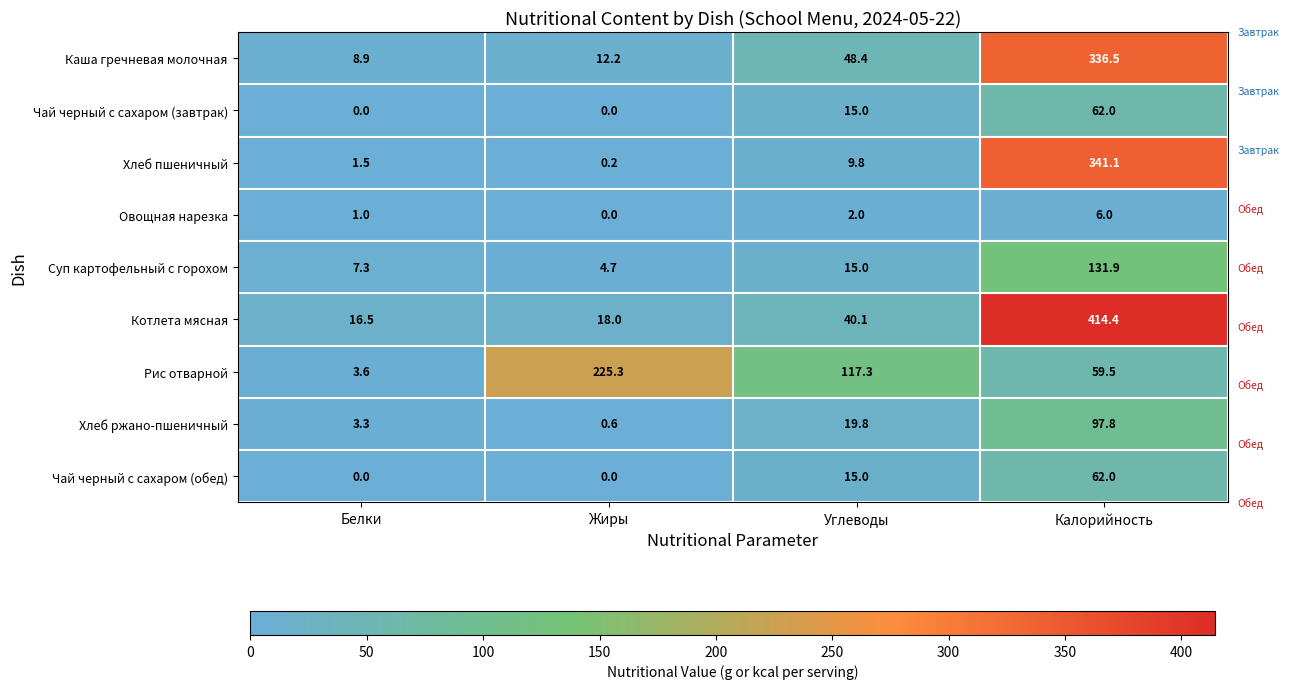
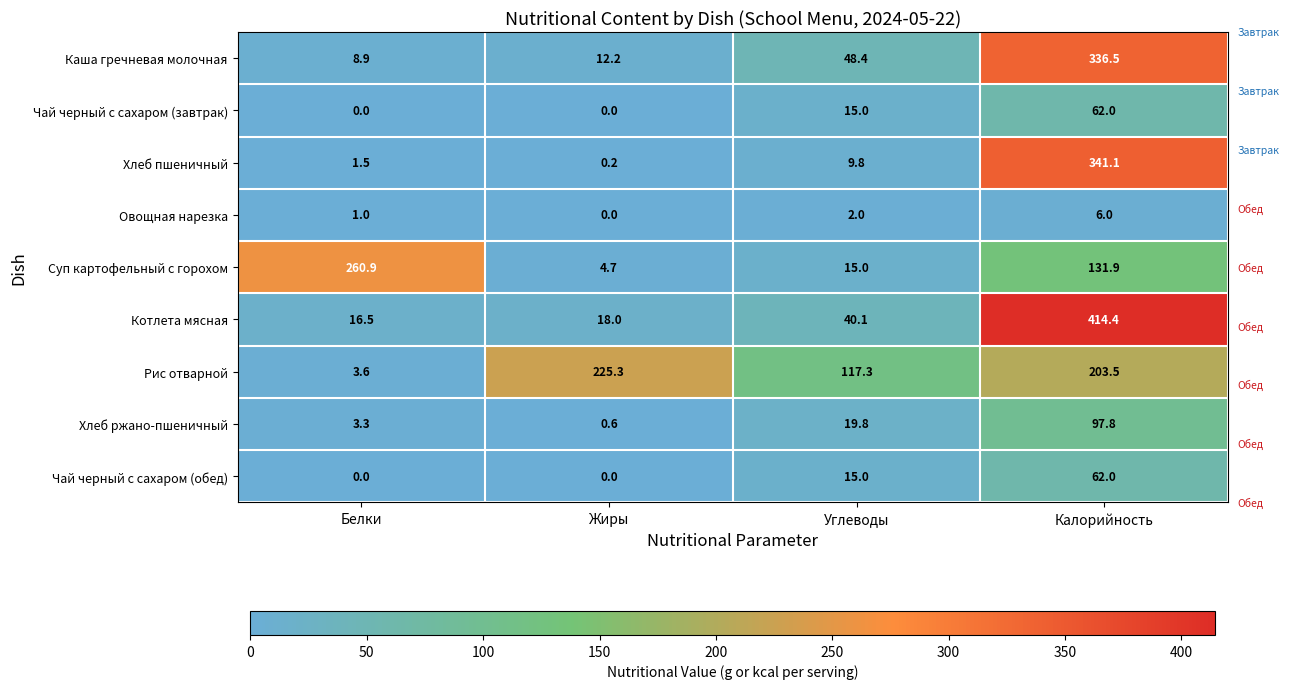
Суп картофельный с горохом, Белки: 7.3 -> 260.9
Рис отварной, Калорийность: 59.5 -> 203.5
